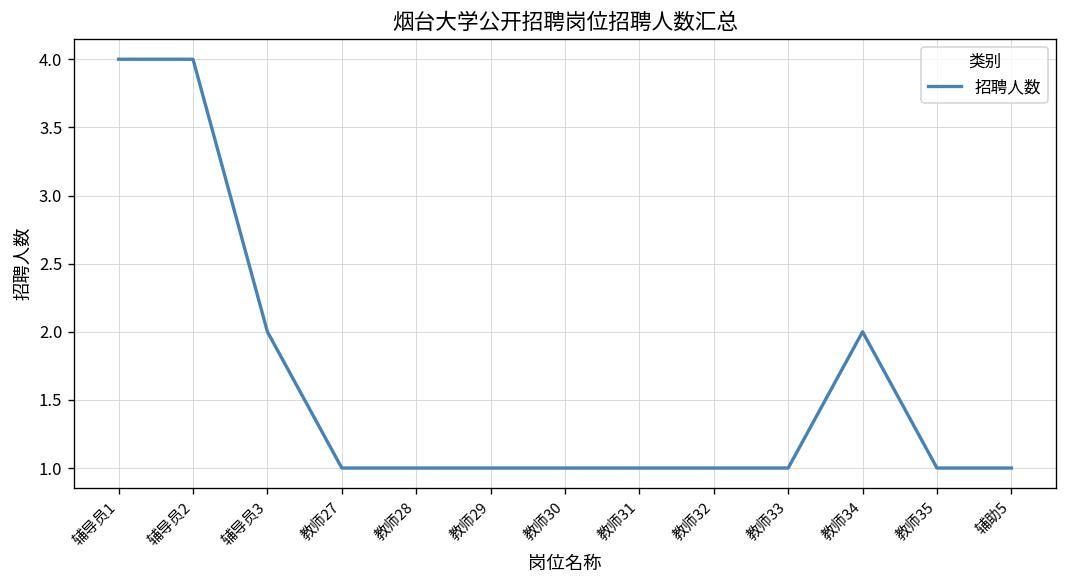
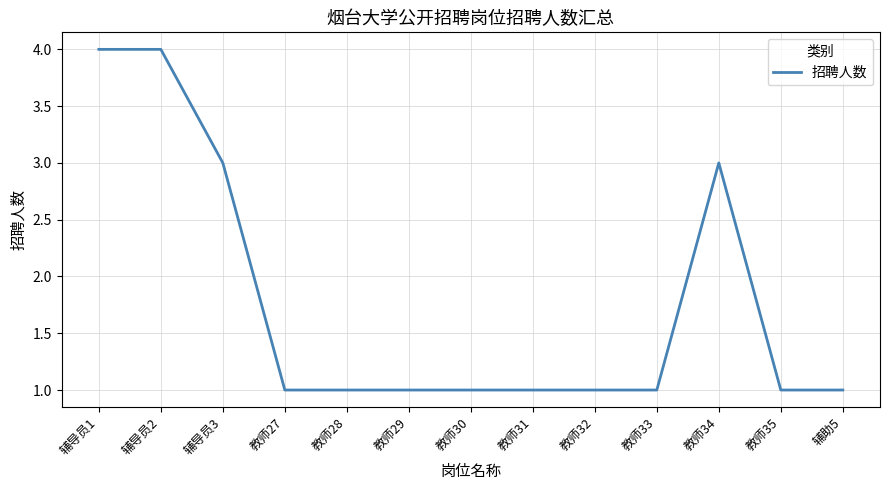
辅导员3: 2 -> 3
教师34: 2 -> 3
